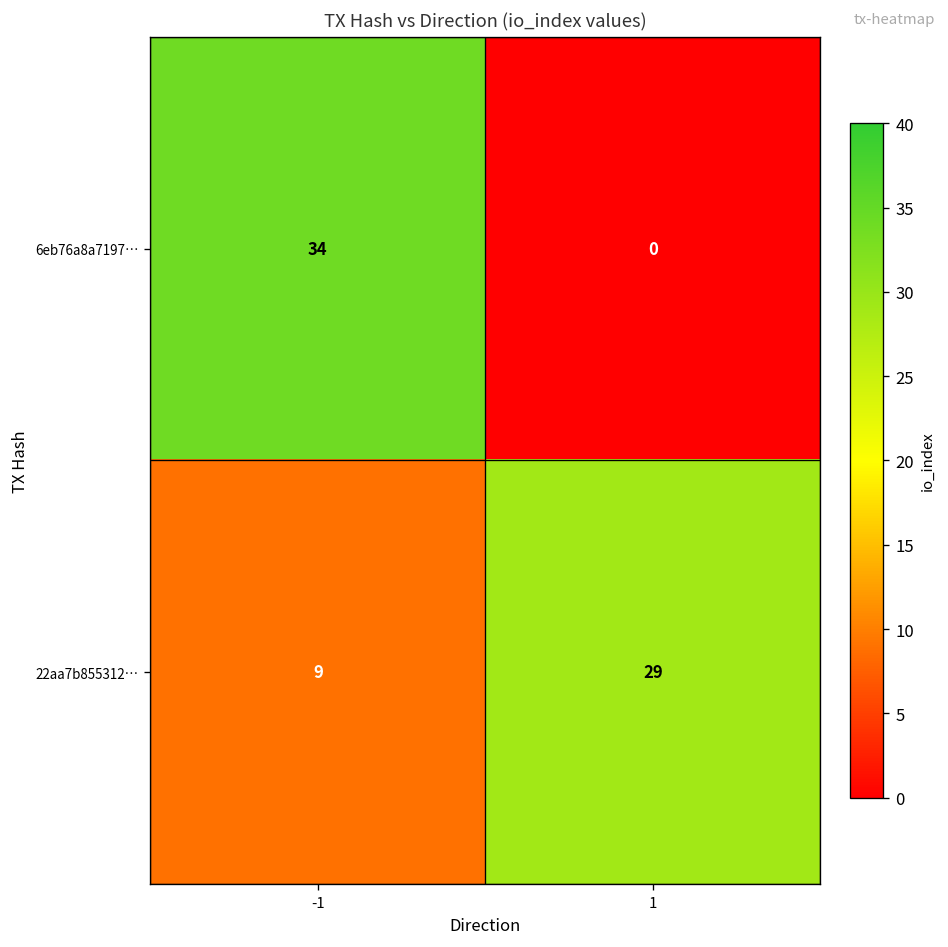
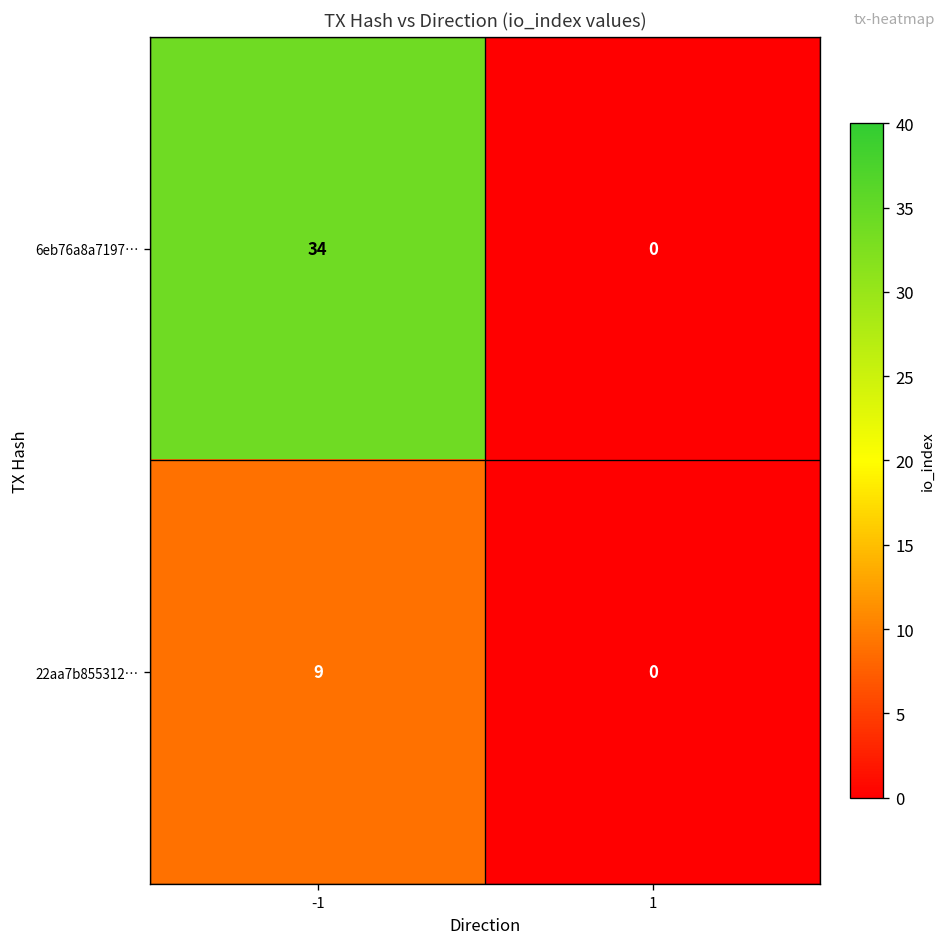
22aa7b855312…, 1: 29 -> 0
